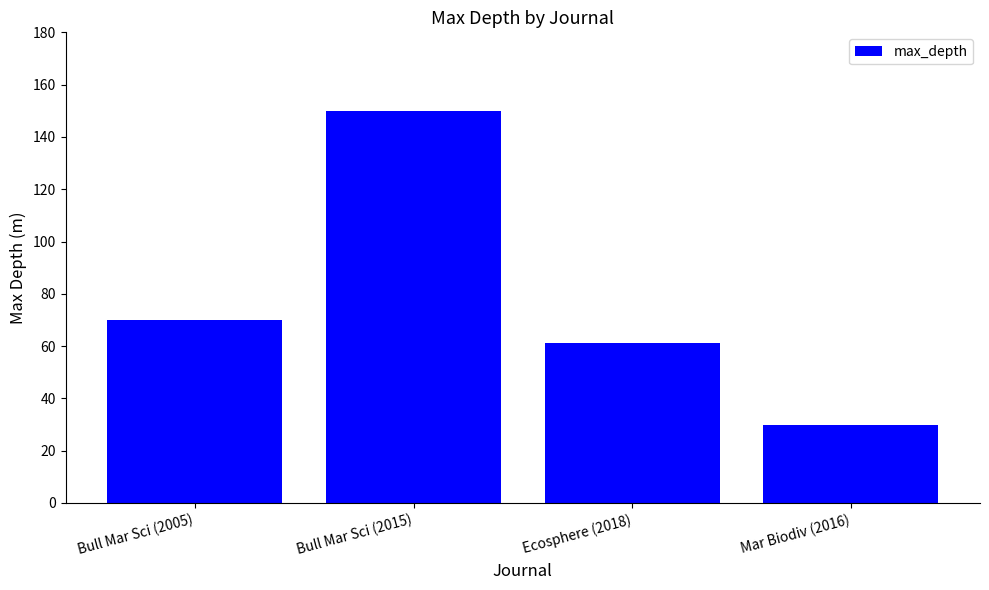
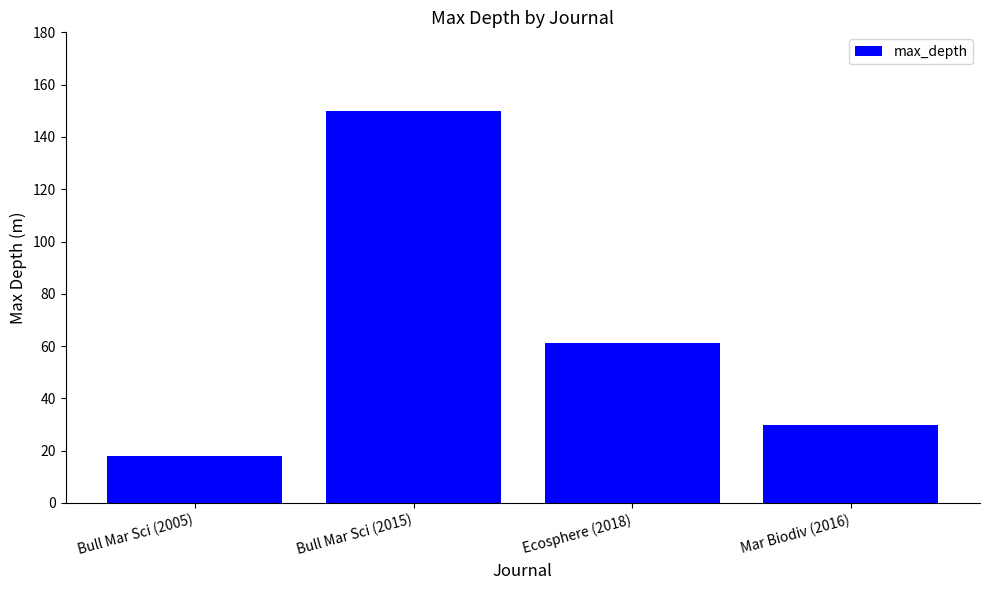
Bull Mar Sci (2005): 70 -> 18
